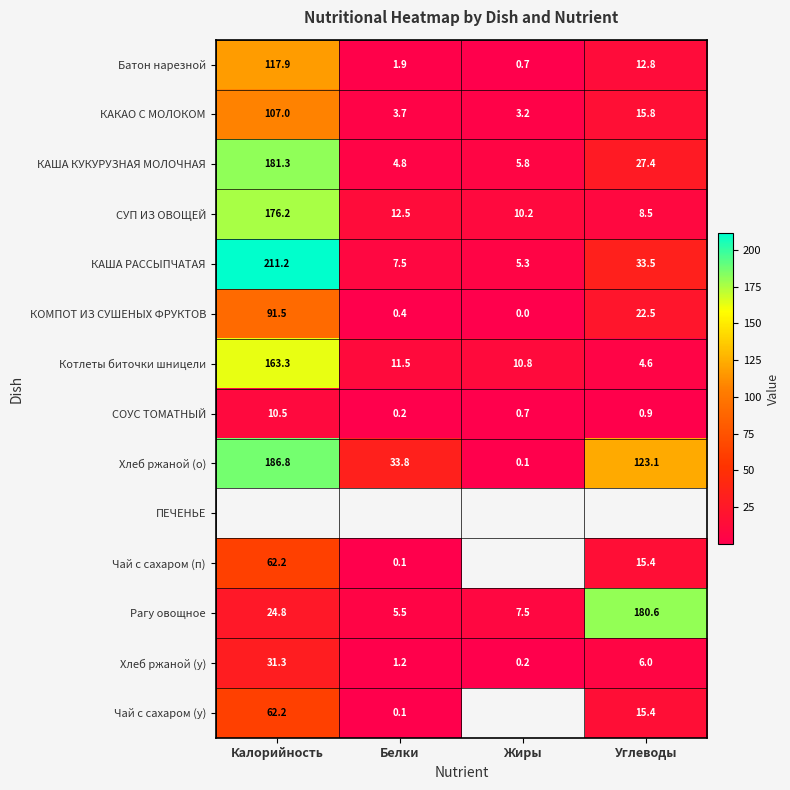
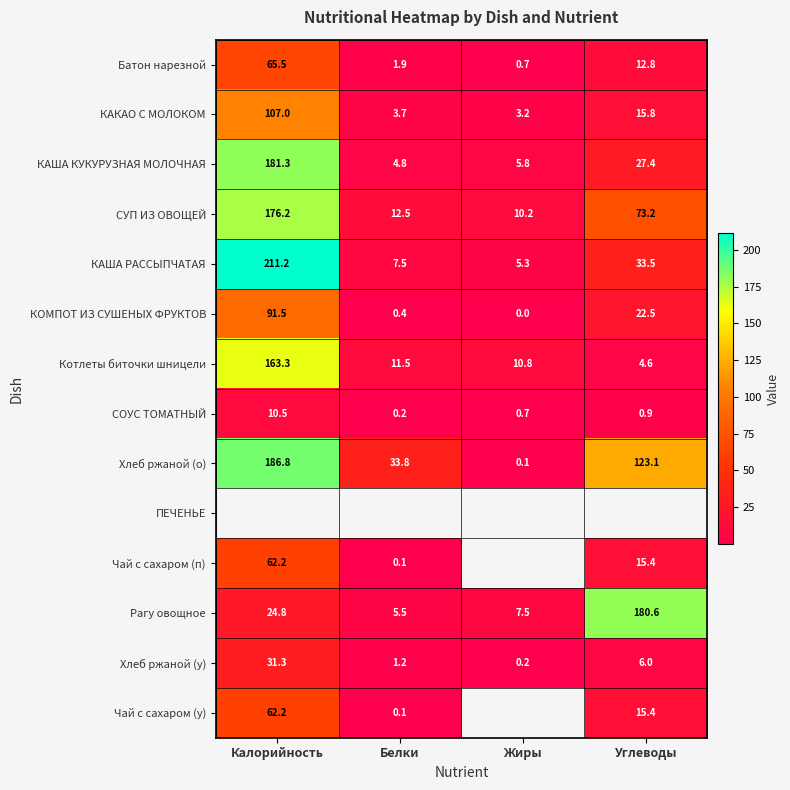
Батон нарезной, Калорийность: 117.9 -> 65.5
СУП ИЗ ОВОЩЕЙ, Углеводы: 8.5 -> 73.2
